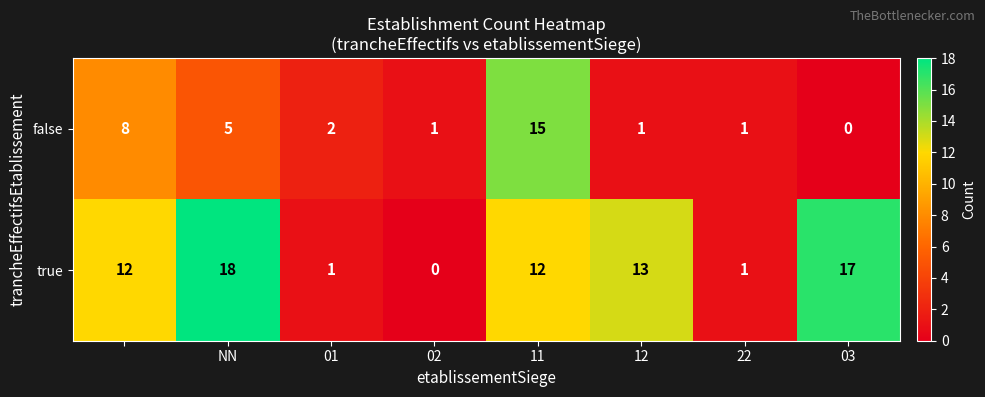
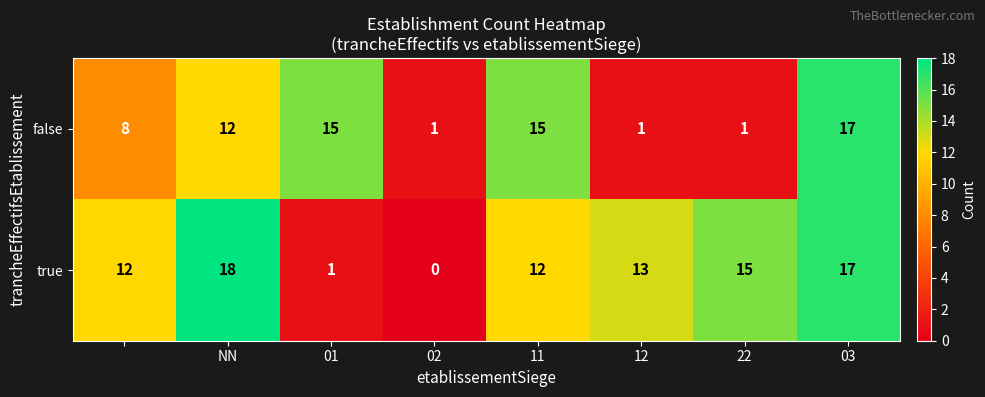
false, NN: 5 -> 12
false, 01: 2 -> 15
false, 03: 0 -> 17
true, 22: 1 -> 15
